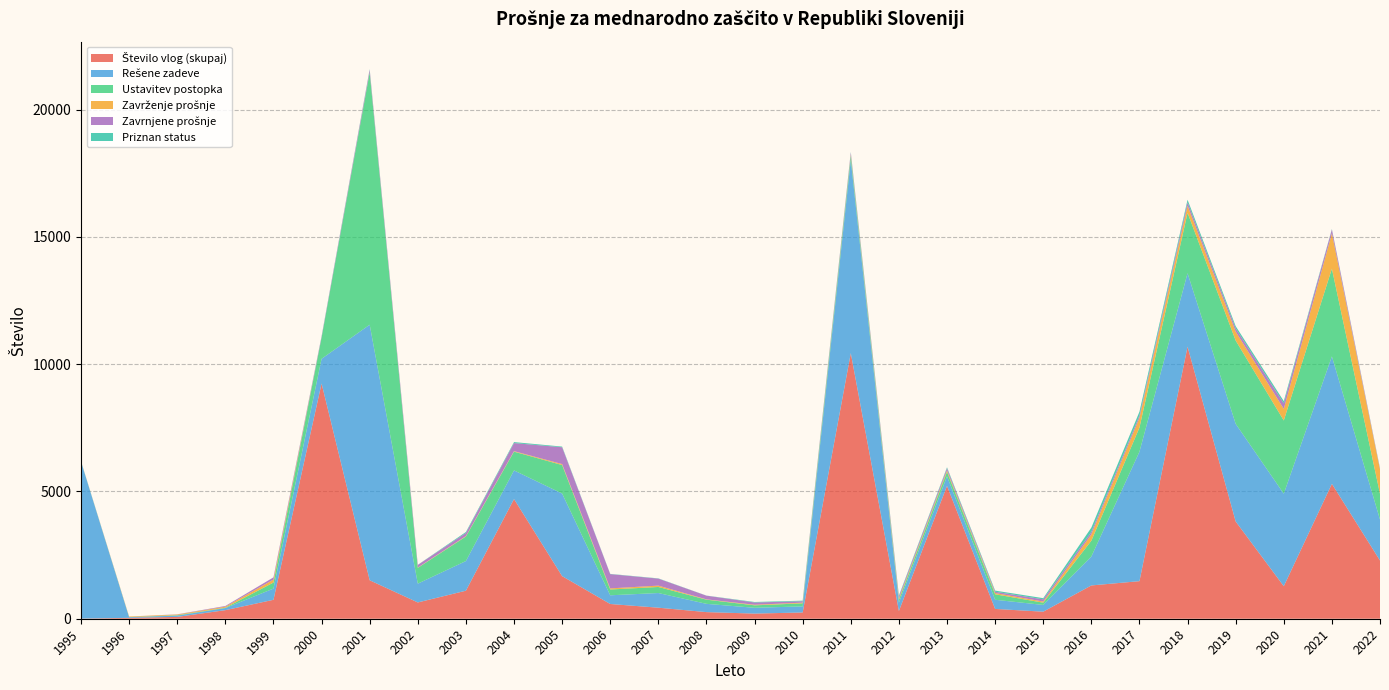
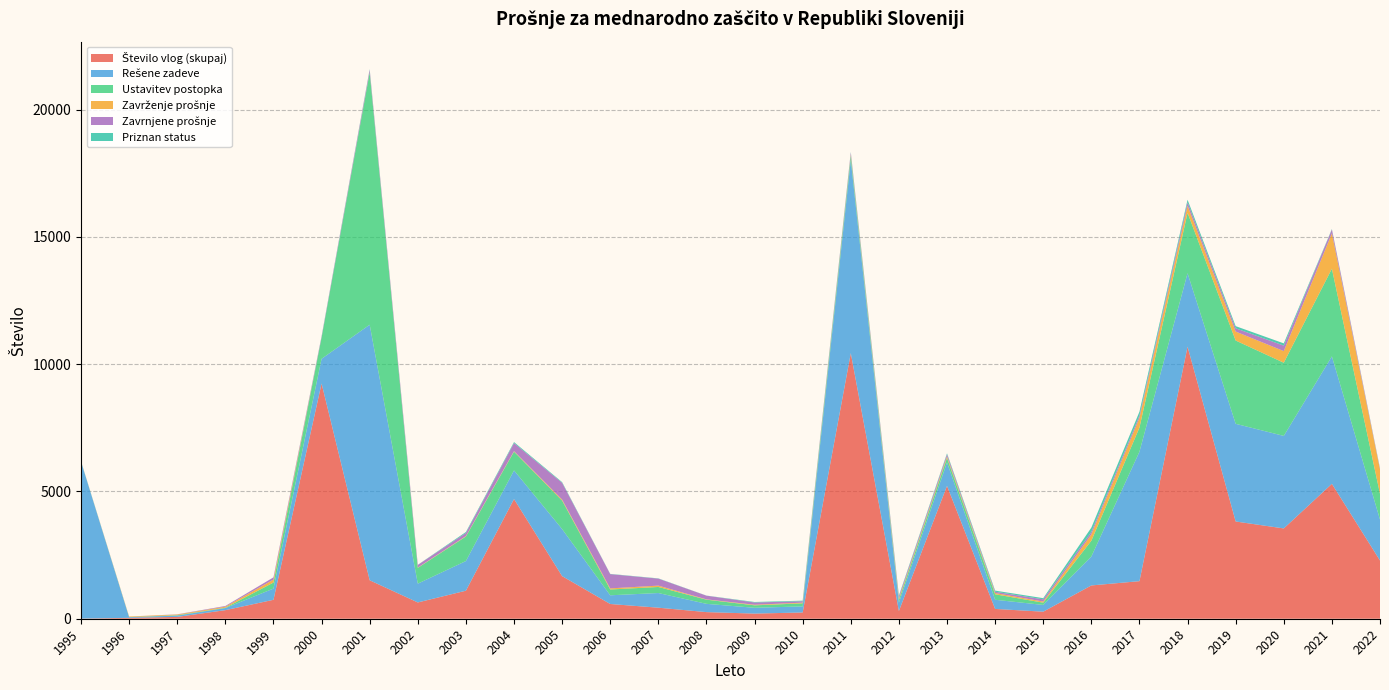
Rešene zadeve, 2005: 3200 -> 1800
Rešene zadeve, 2013: 400 -> 900
Število vlog (skupaj), 2020: 1300 -> 3500
